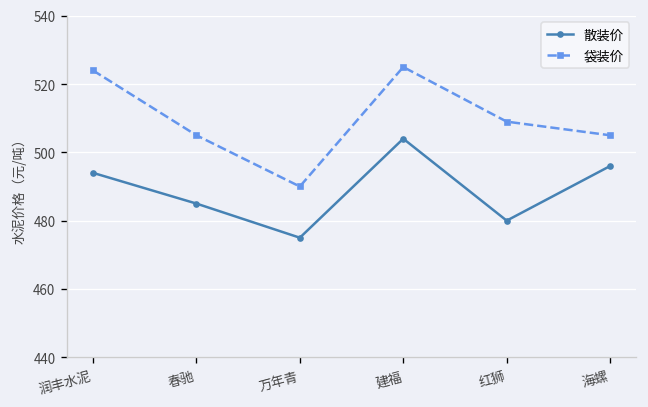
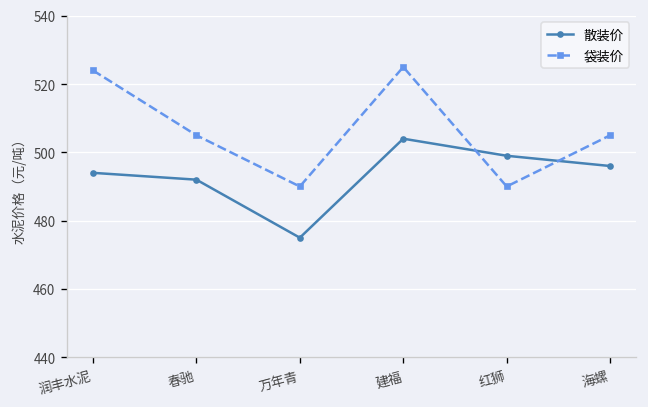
散装价, 春驰: 485 -> 492
散装价, 红狮: 480 -> 499
袋装价, 红狮: 509 -> 490
